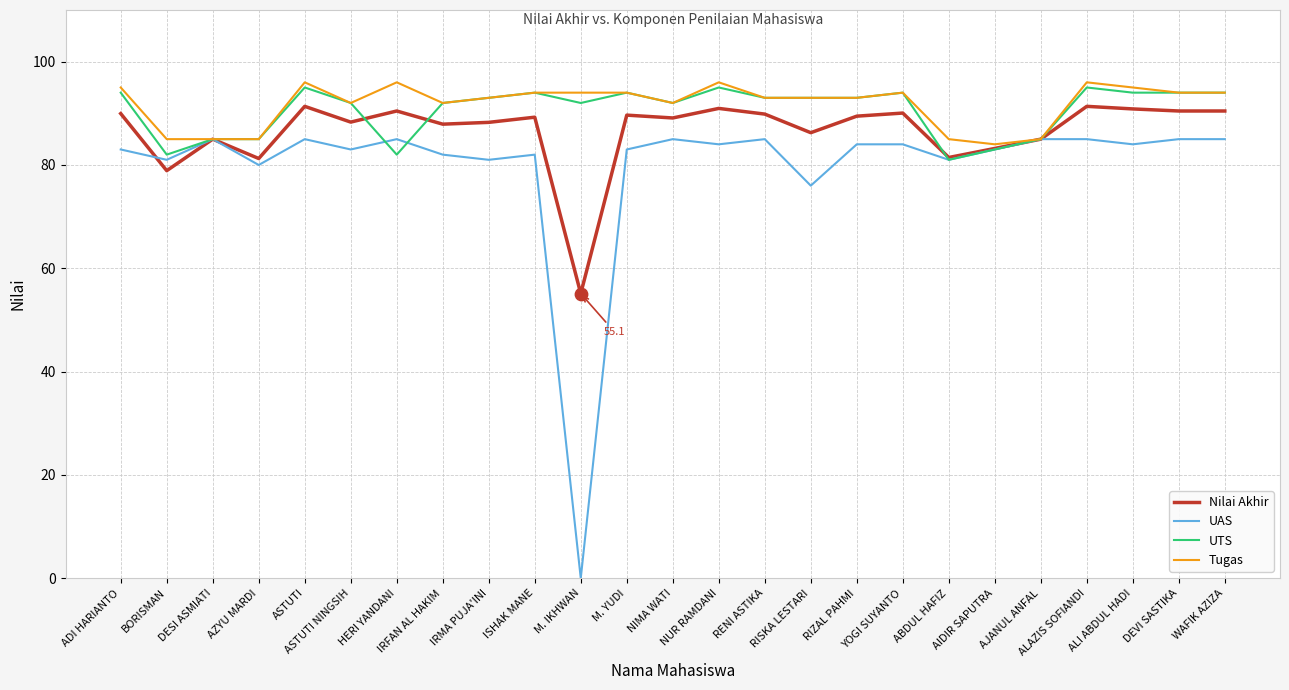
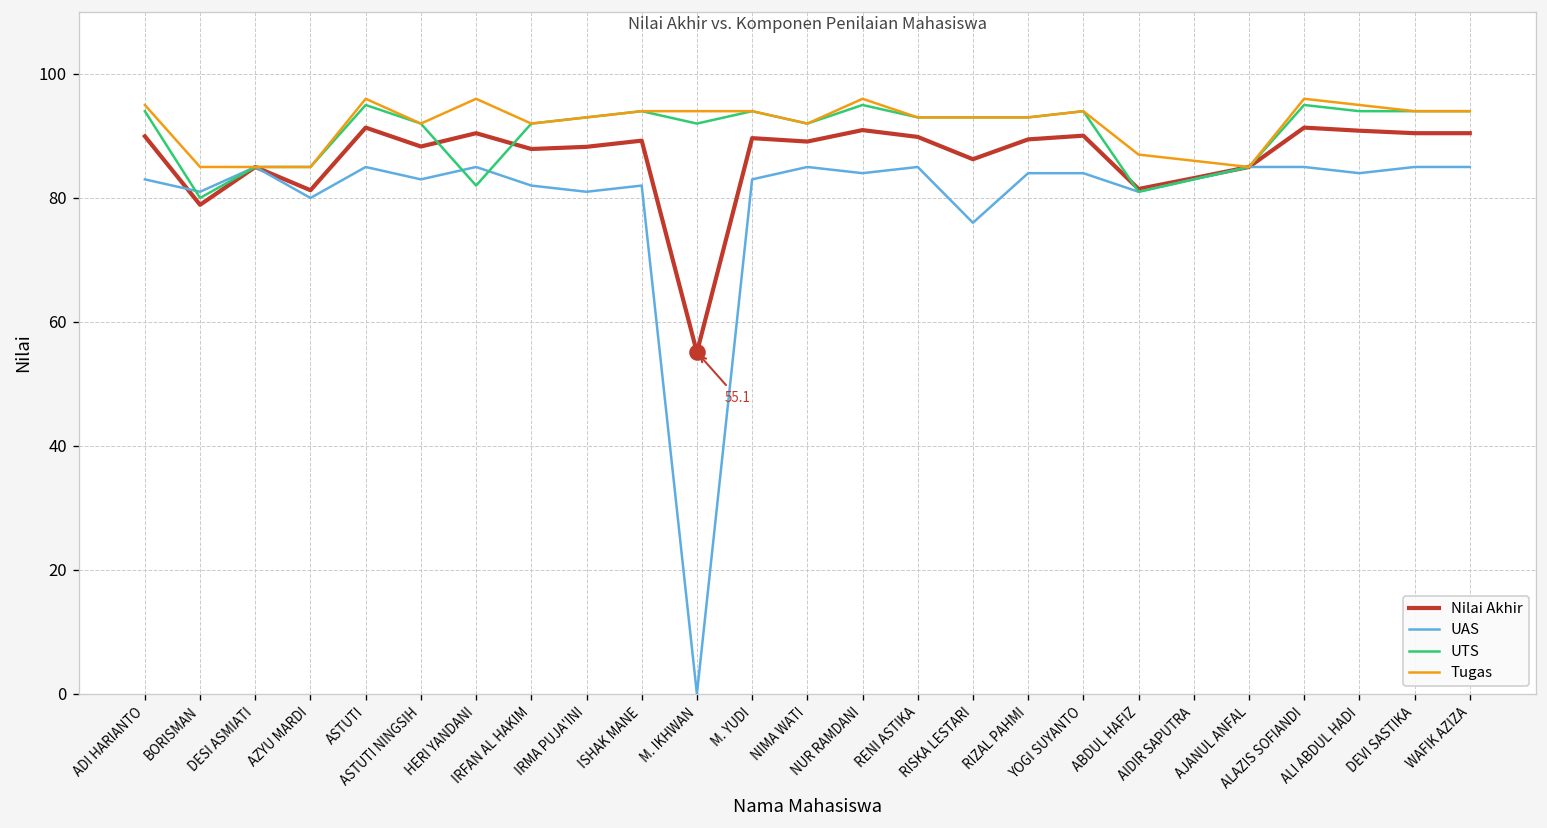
UTS, BORISMAN: 82 -> 80
Tugas, ABDUL HAFIZ: 85 -> 87
Tugas, AIDIR SAPUTRA: 84 -> 86
